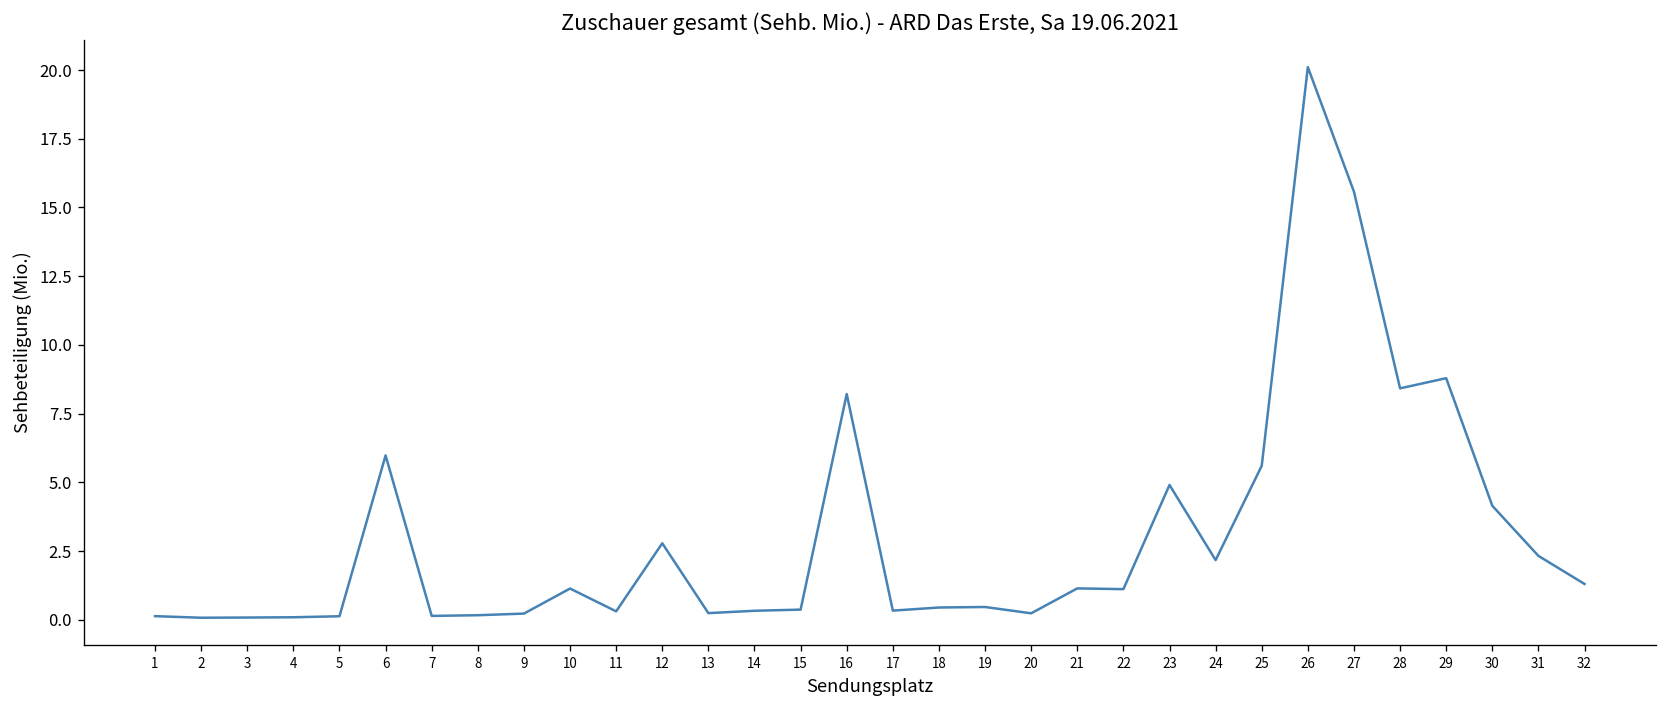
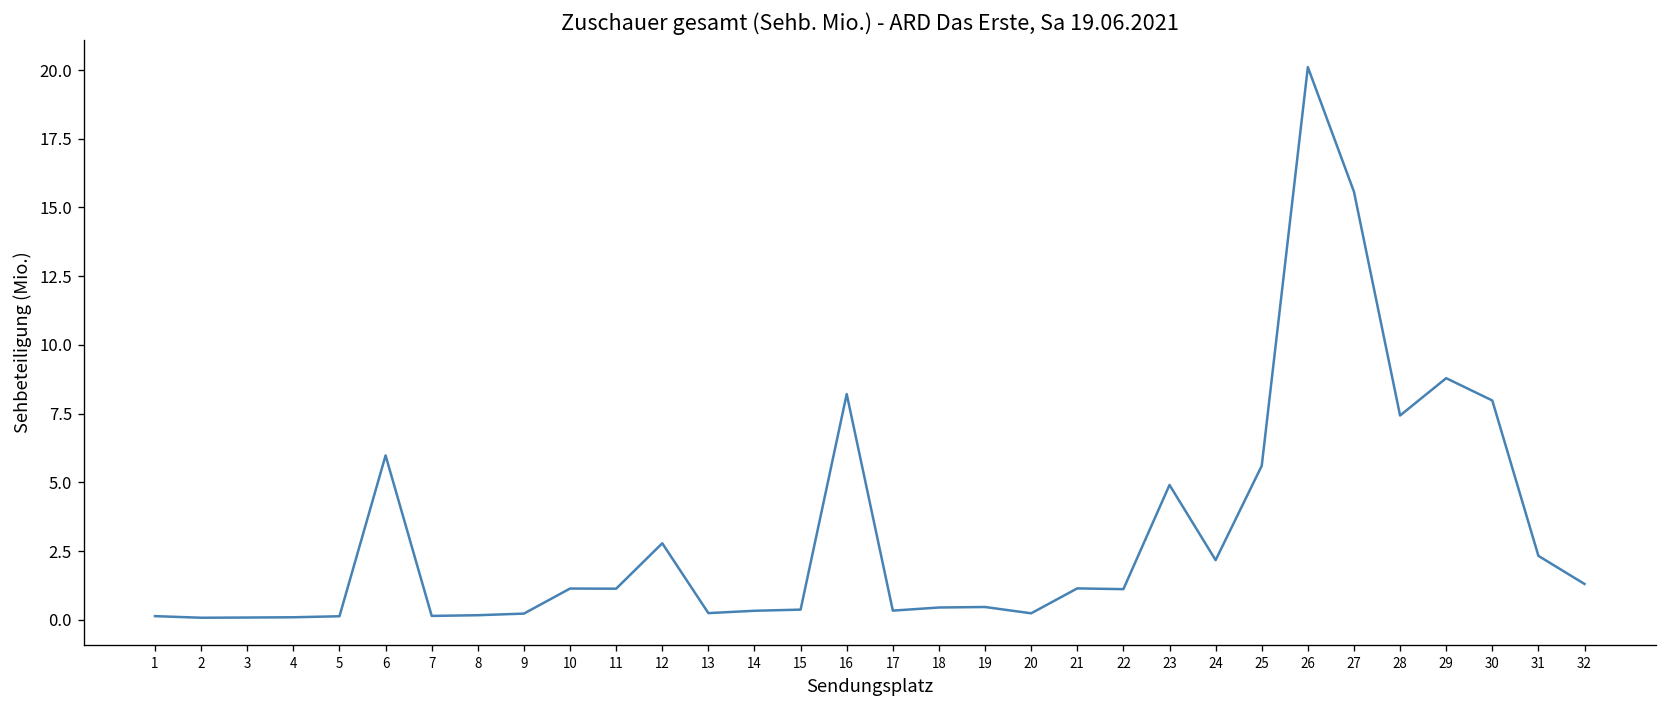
11: 0.3 -> 1.1
28: 8.4 -> 7.4
30: 4.1 -> 8.0
